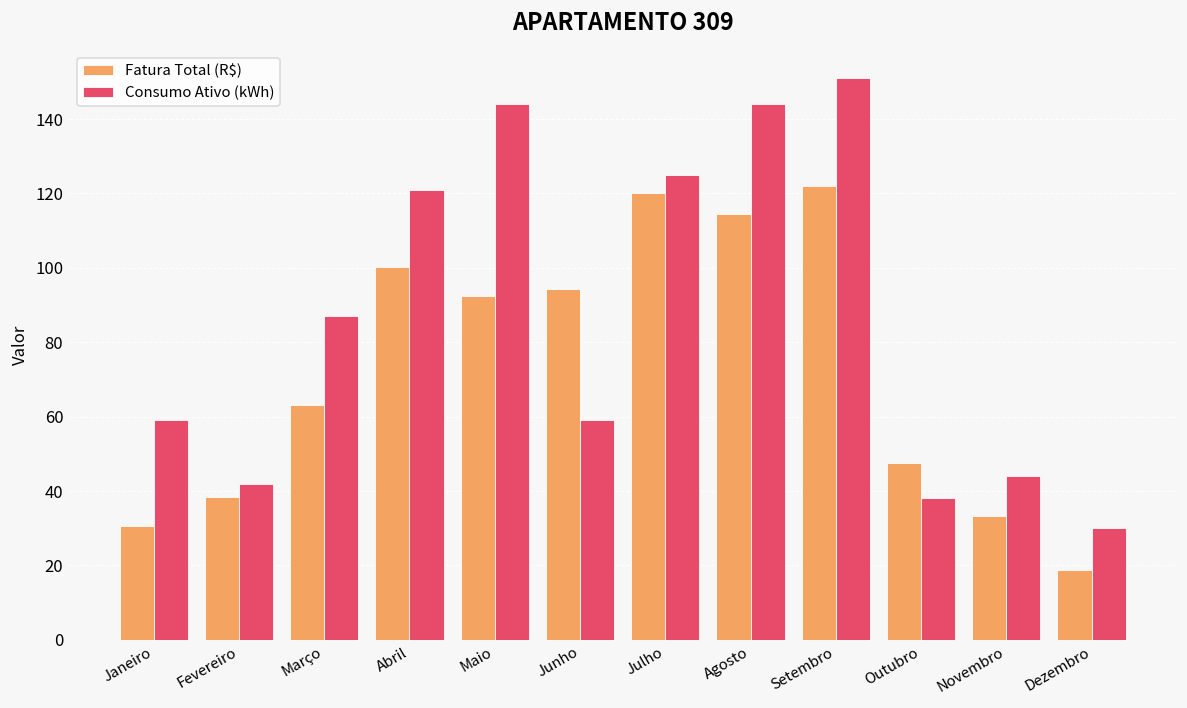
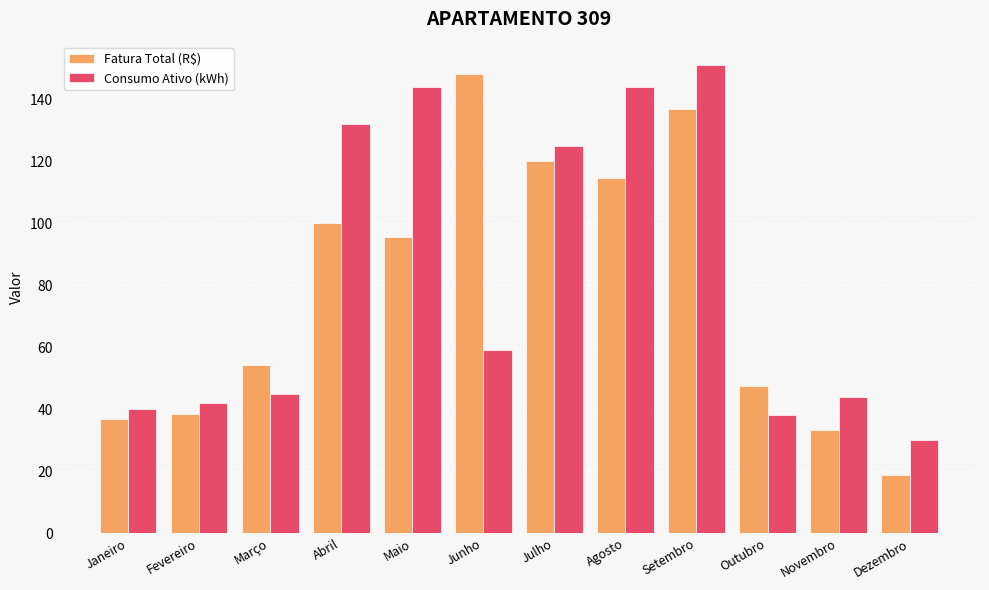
Fatura Total (R$), Janeiro: 31 -> 37
Consumo Ativo (kWh), Janeiro: 59 -> 40
Fatura Total (R$), Março: 63 -> 54
Consumo Ativo (kWh), Março: 87 -> 45
Consumo Ativo (kWh), Abril: 121 -> 132
Fatura Total (R$), Maio: 92 -> 96
Fatura Total (R$), Junho: 94 -> 148
Fatura Total (R$), Setembro: 122 -> 137
